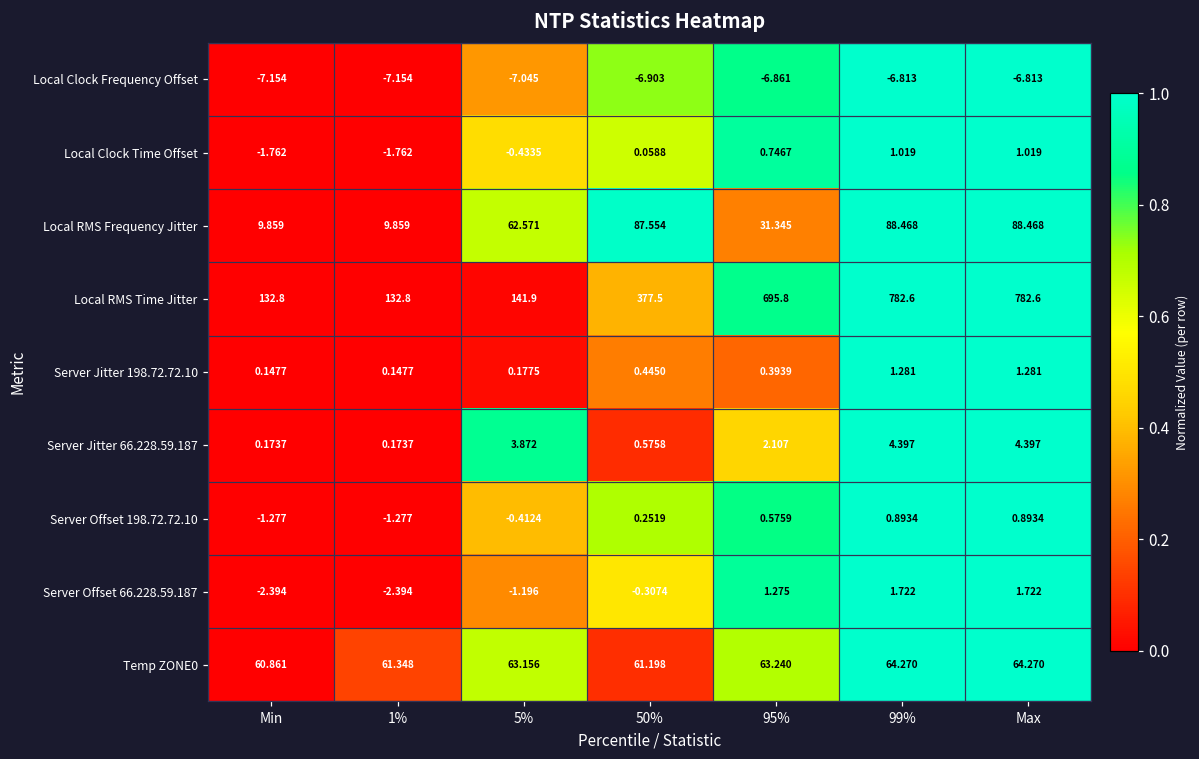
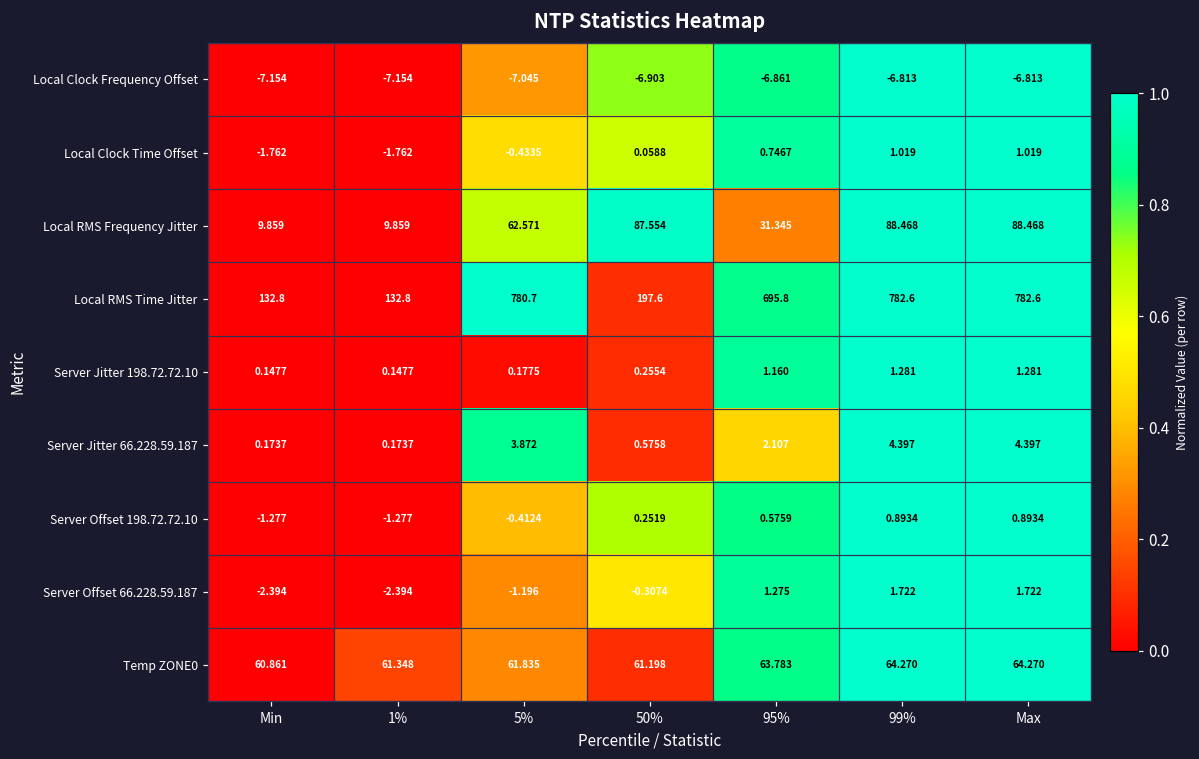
Local RMS Time Jitter, 5%: 141.9 -> 780.7
Local RMS Time Jitter, 50%: 377.5 -> 197.6
Server Jitter 198.72.72.10, 50%: 0.4450 -> 0.2554
Server Jitter 198.72.72.10, 95%: 0.3939 -> 1.160
Temp ZONE0, 5%: 63.156 -> 61.835
Temp ZONE0, 95%: 63.240 -> 63.783
